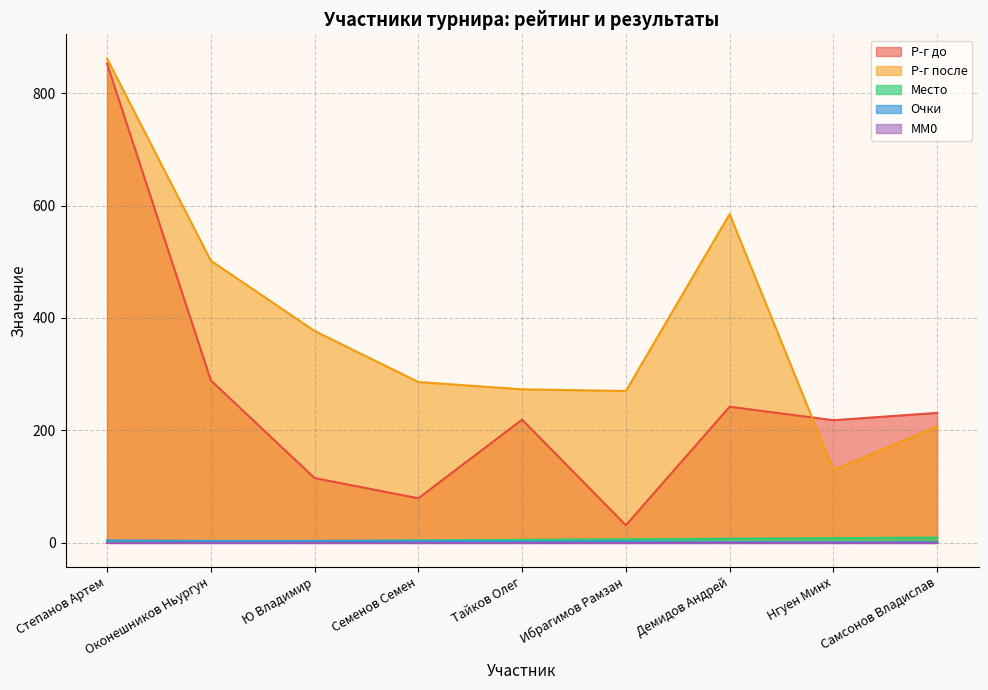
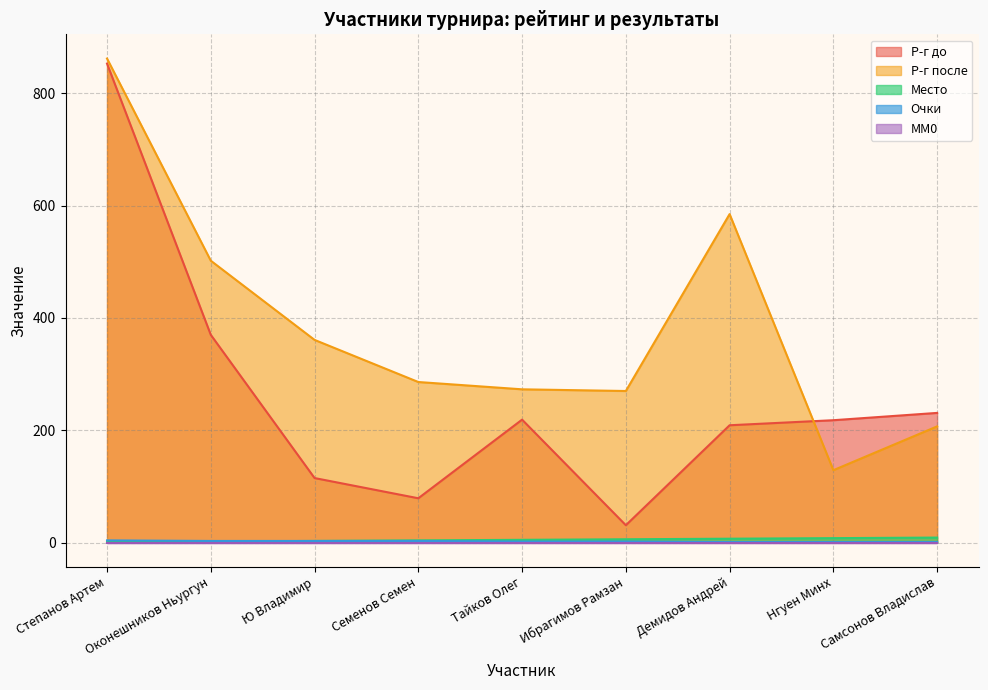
Р-г до, Оконешников Ньургун: 290 -> 370
Р-г после, Ю Владимир: 380 -> 360
Р-г до, Демидов Андрей: 240 -> 210
